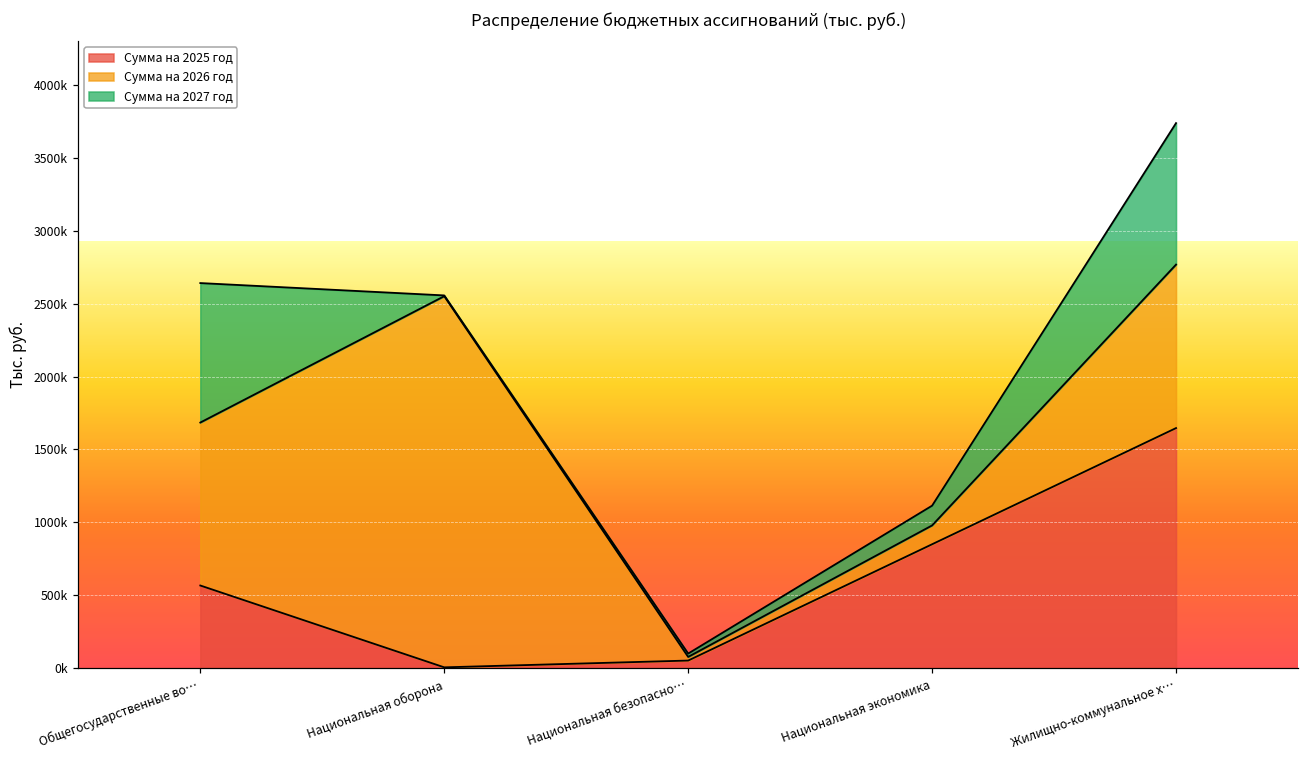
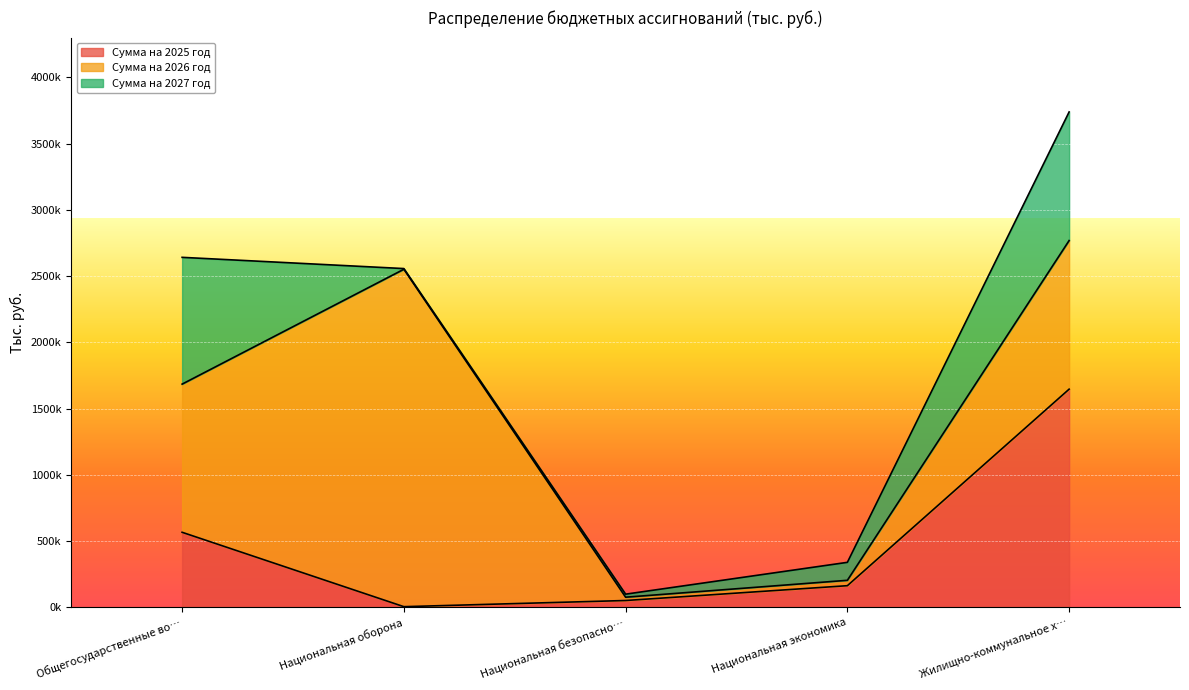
Сумма на 2025 год, Национальная экономика: 850000 -> 160000
Сумма на 2026 год, Национальная экономика: 130000 -> 40000
